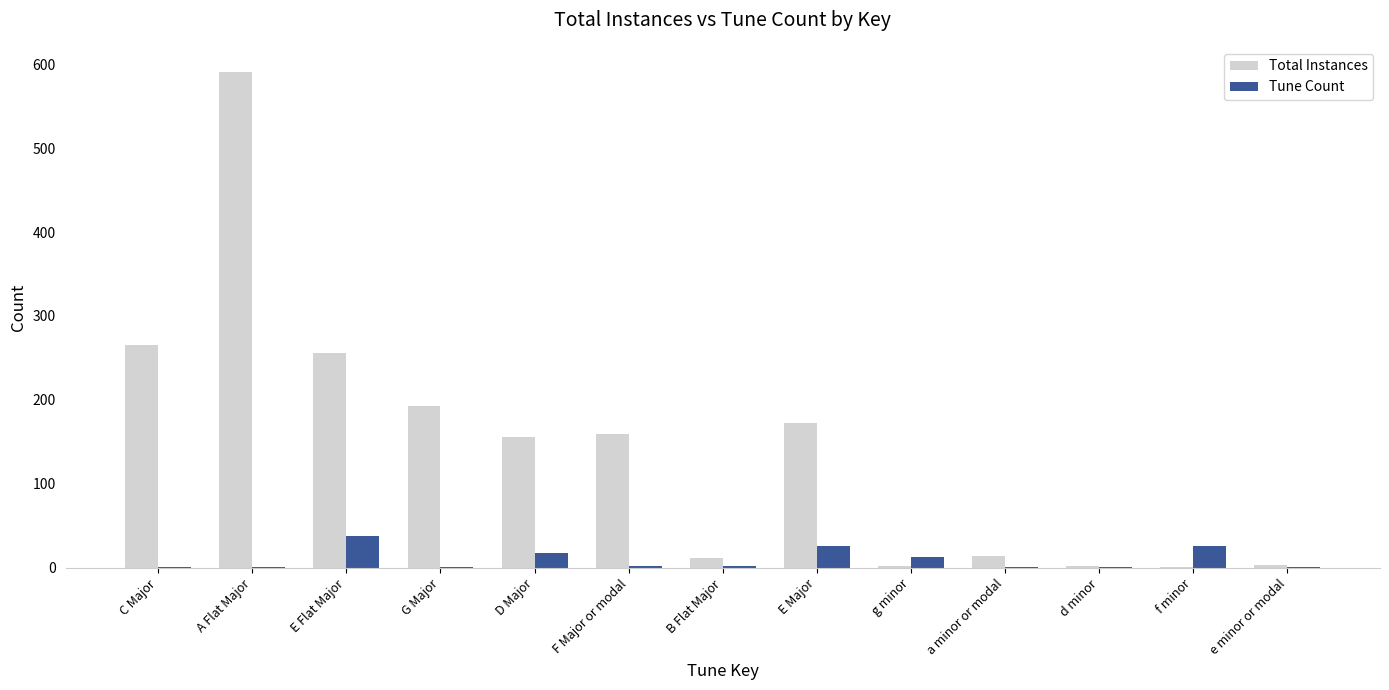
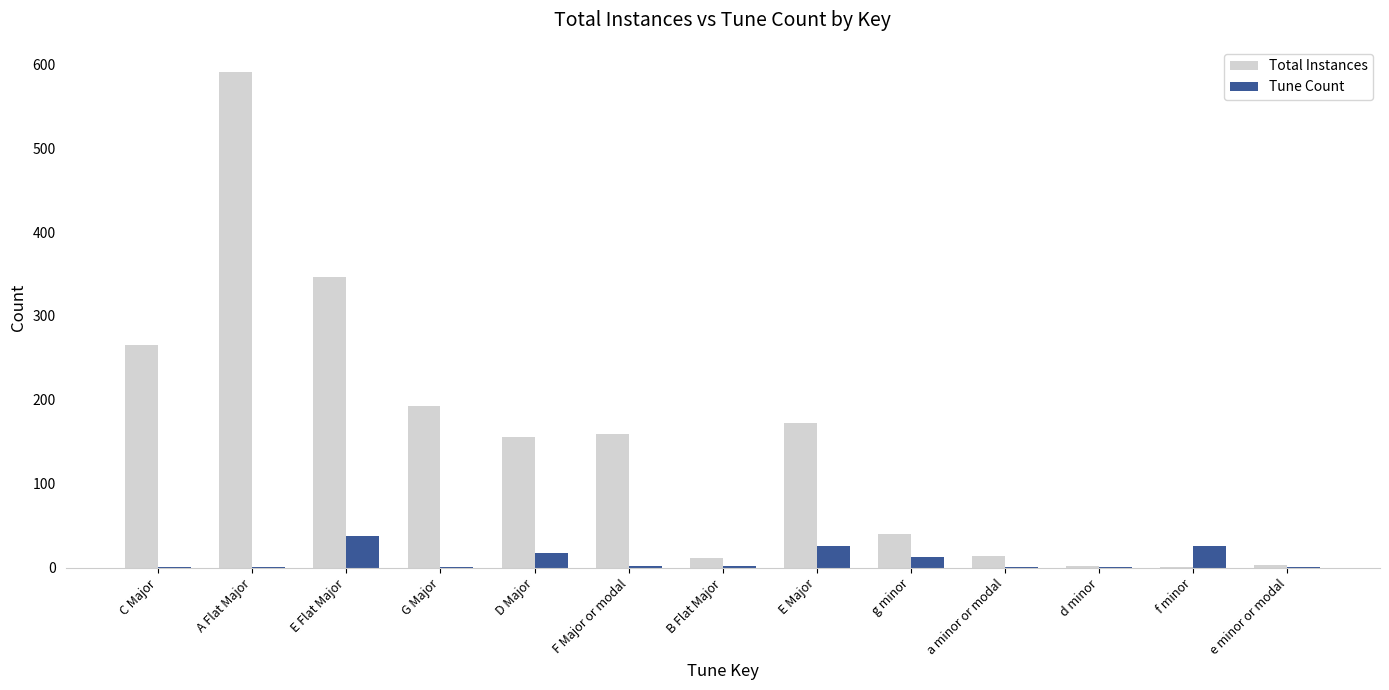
Total Instances, E Flat Major: 260 -> 350
Total Instances, g minor: 0 -> 40
